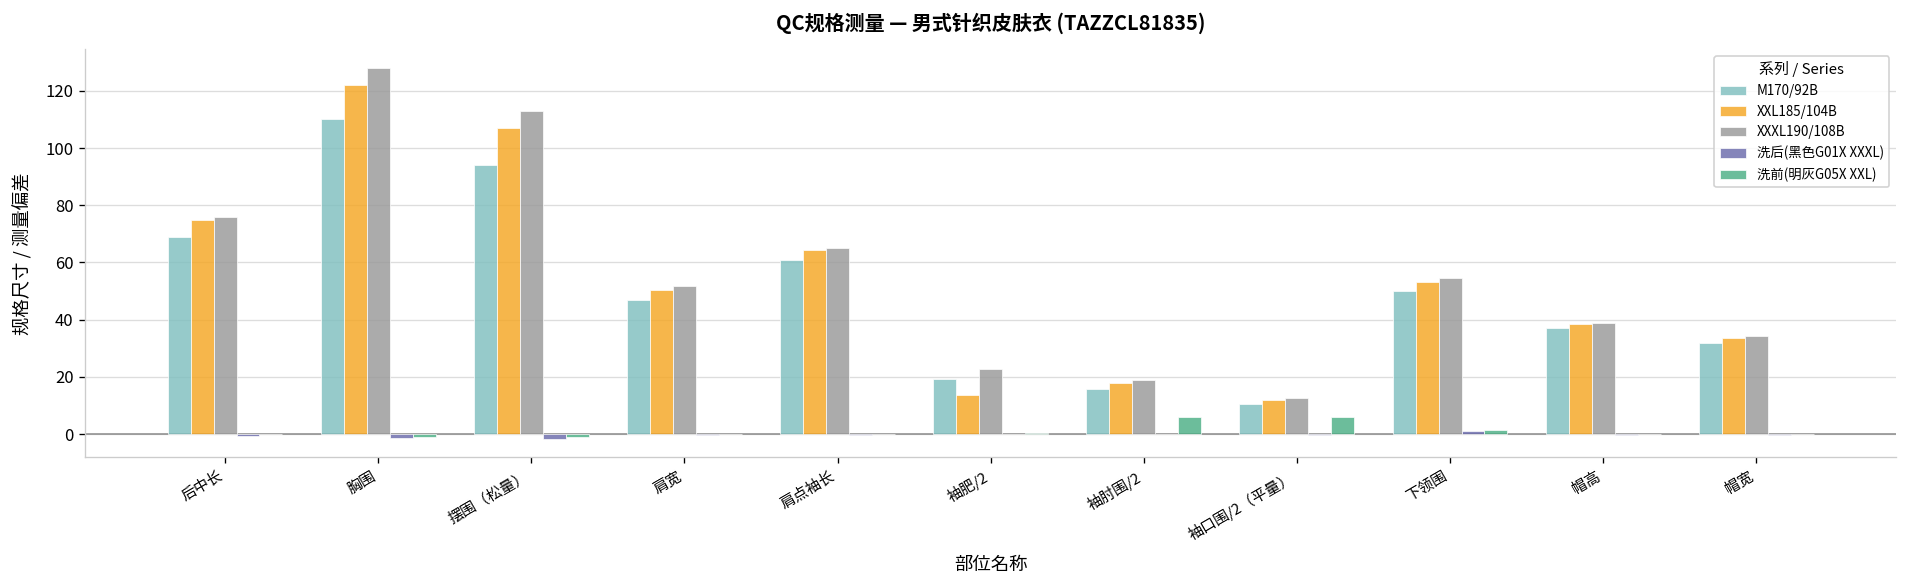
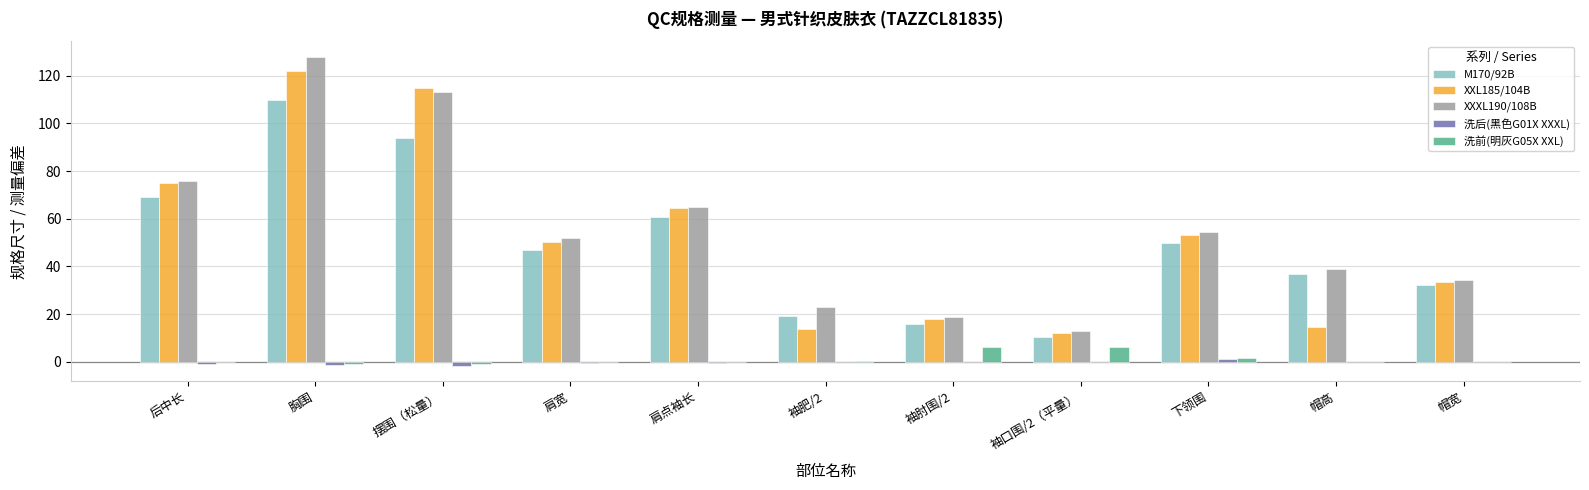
XXL185/104B, 摆围（松量）: 107 -> 115
XXL185/104B, 帽高: 39 -> 14
